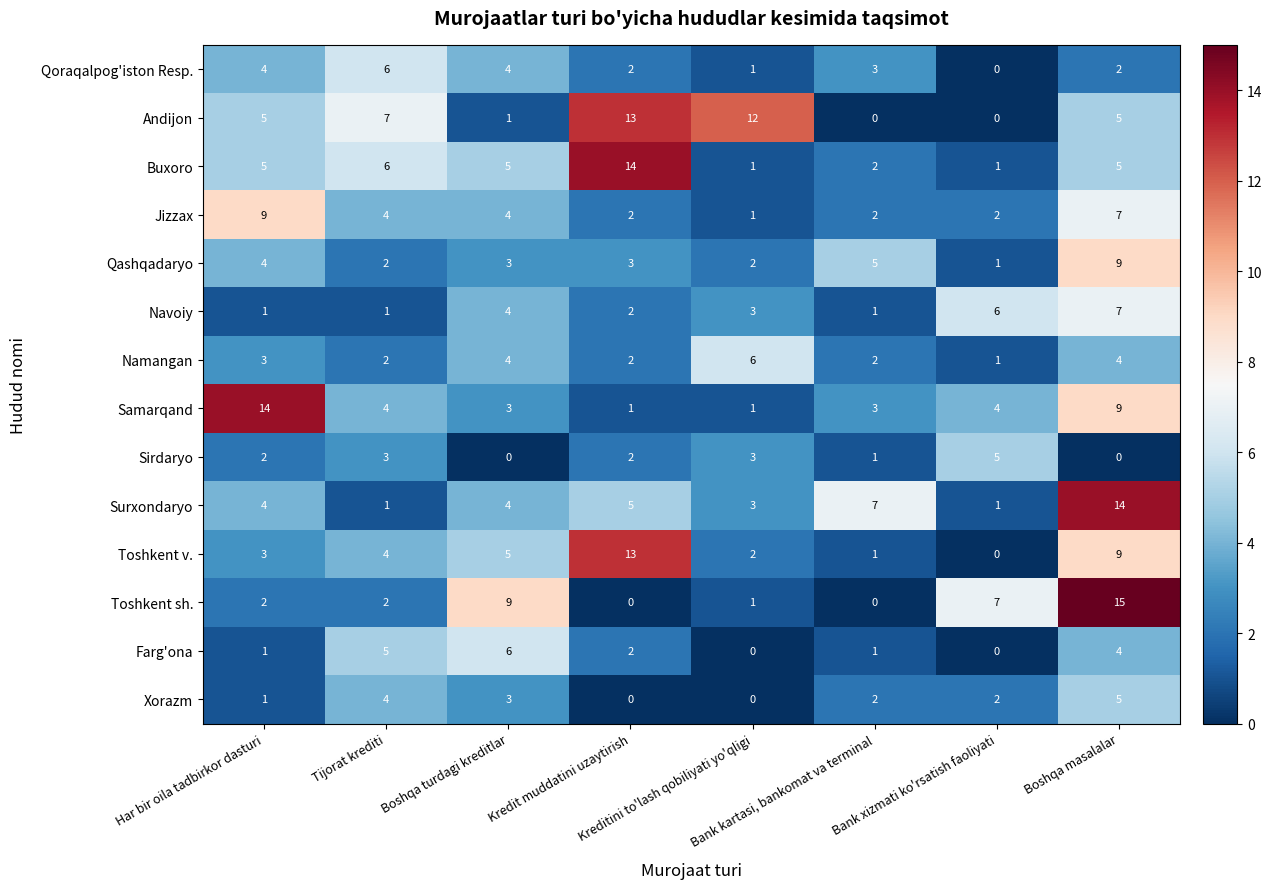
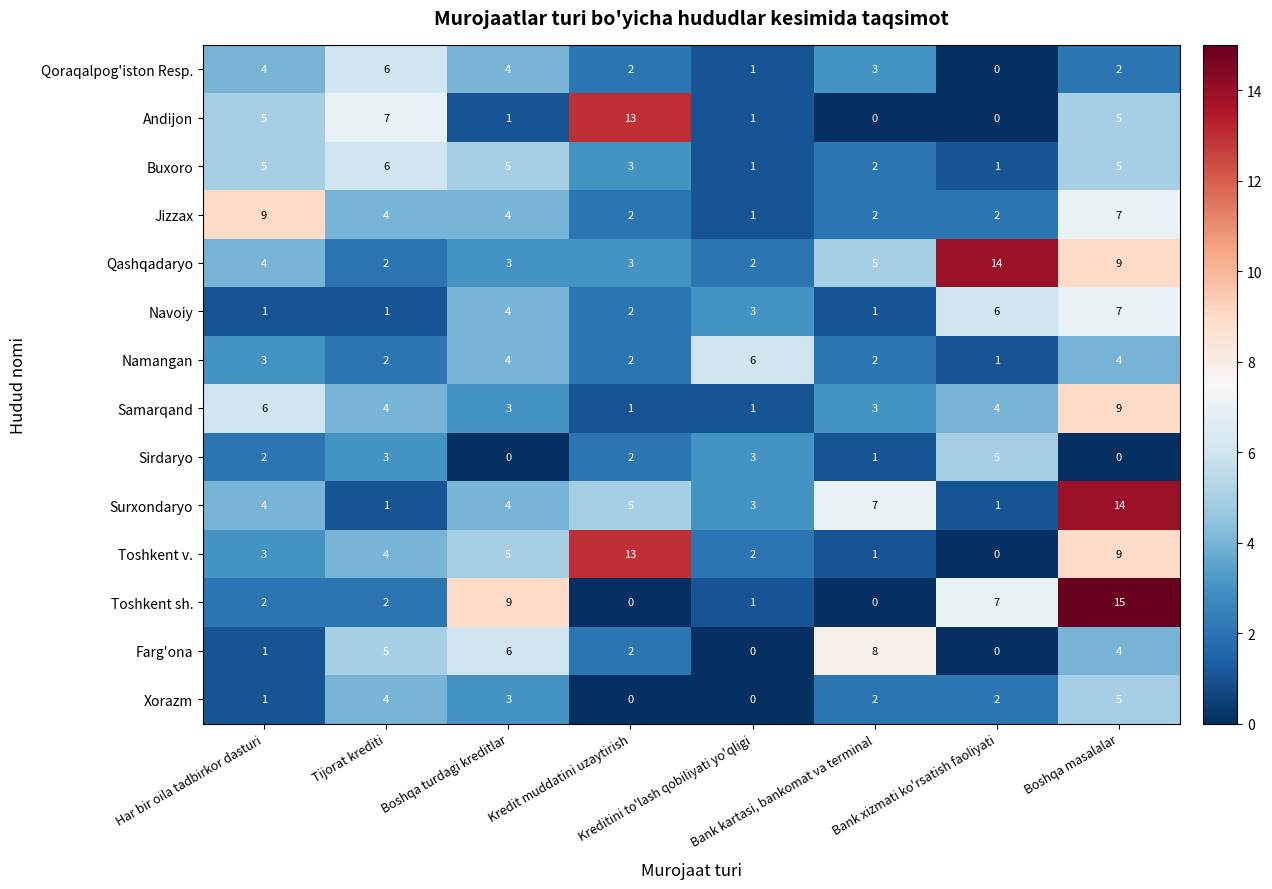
Andijon, Kreditini to'lash qobiliyati yo'qligi: 12 -> 1
Buxoro, Kredit muddatini uzaytirish: 14 -> 3
Qashqadaryo, Bank xizmati ko'rsatish faoliyati: 1 -> 14
Samarqand, Har bir oila tadbirkor dasturi: 14 -> 6
Farg'ona, Bank kartasi, bankomat va terminal: 1 -> 8
